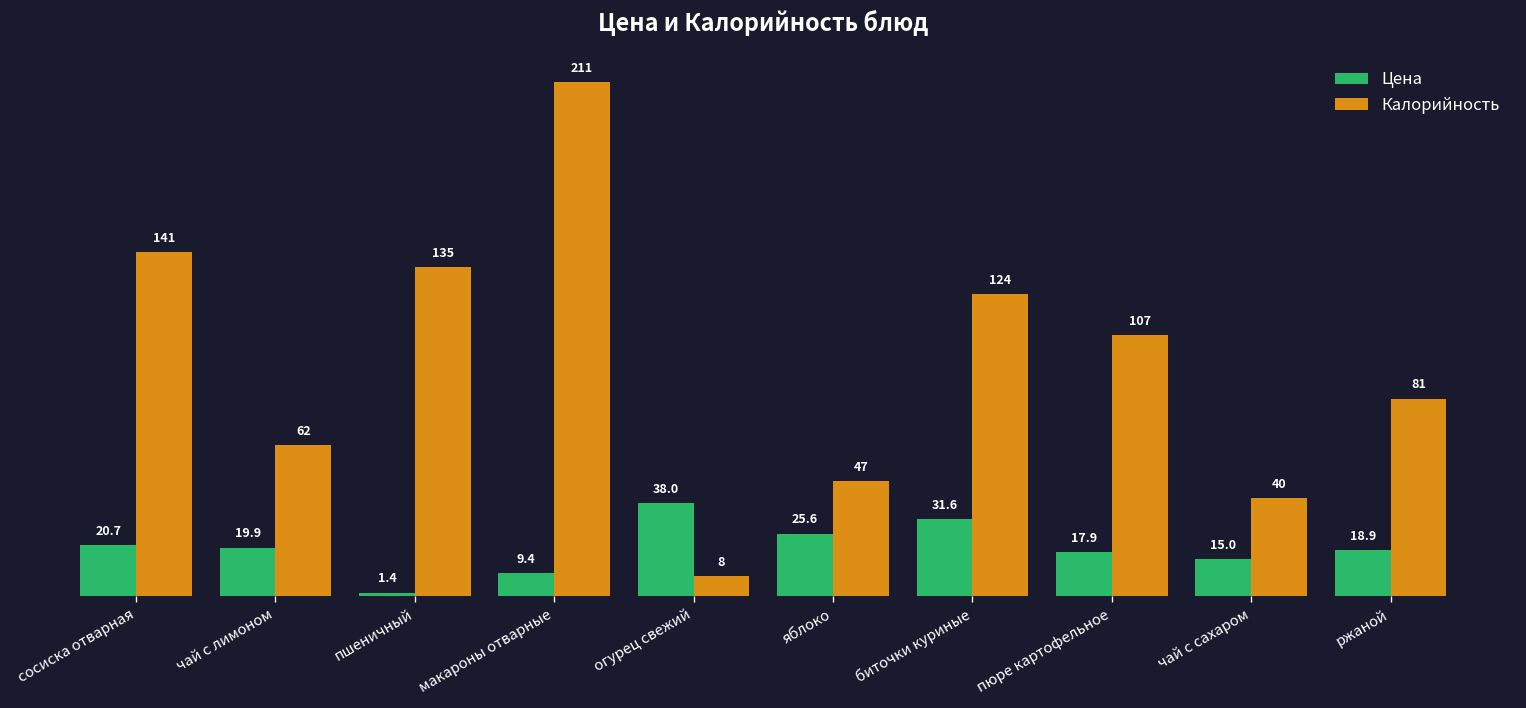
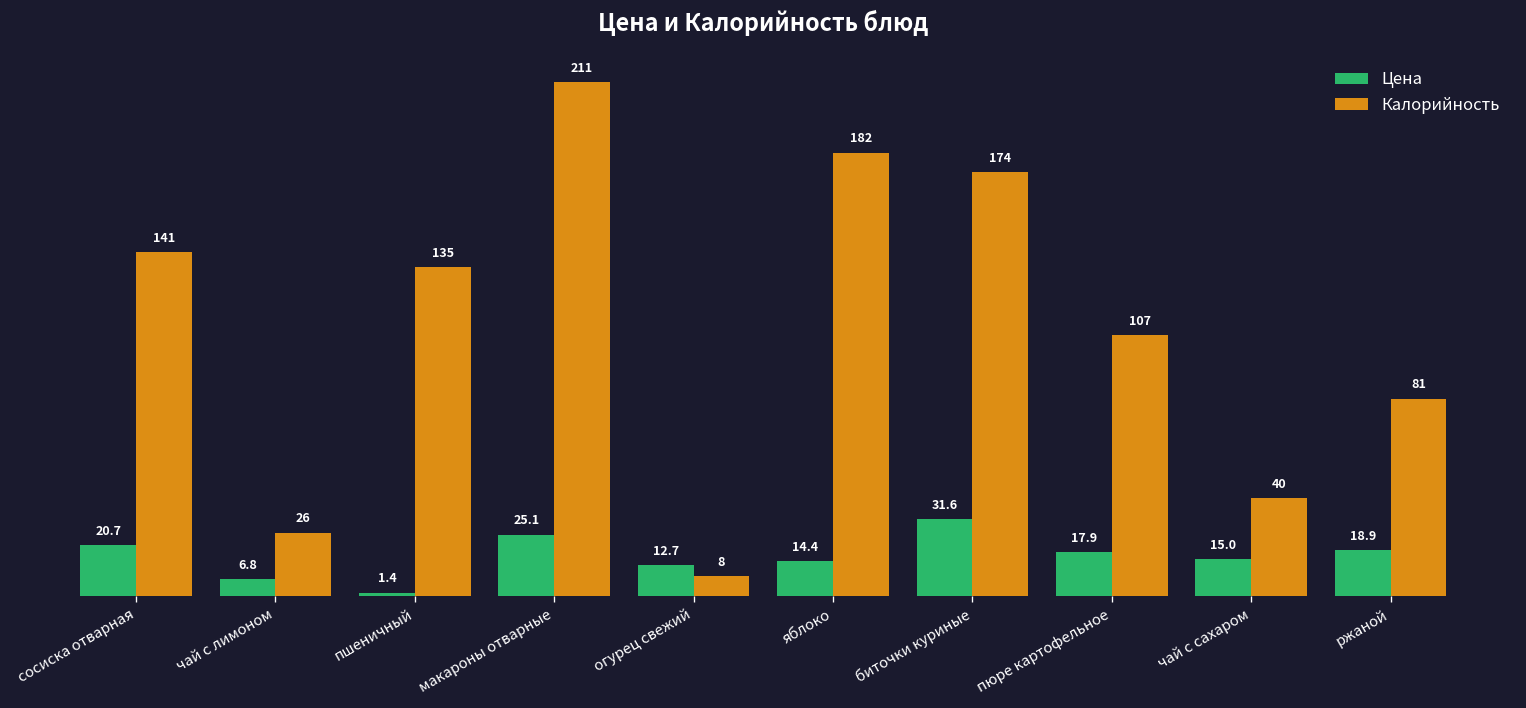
Цена, чай с лимоном: 19.9 -> 6.8
Калорийность, чай с лимоном: 62 -> 26
Цена, макароны отварные: 9.4 -> 25.1
Цена, огурец свежий: 38.0 -> 12.7
Цена, яблоко: 25.6 -> 14.4
Калорийность, яблоко: 47 -> 182
Калорийность, биточки куриные: 124 -> 174
